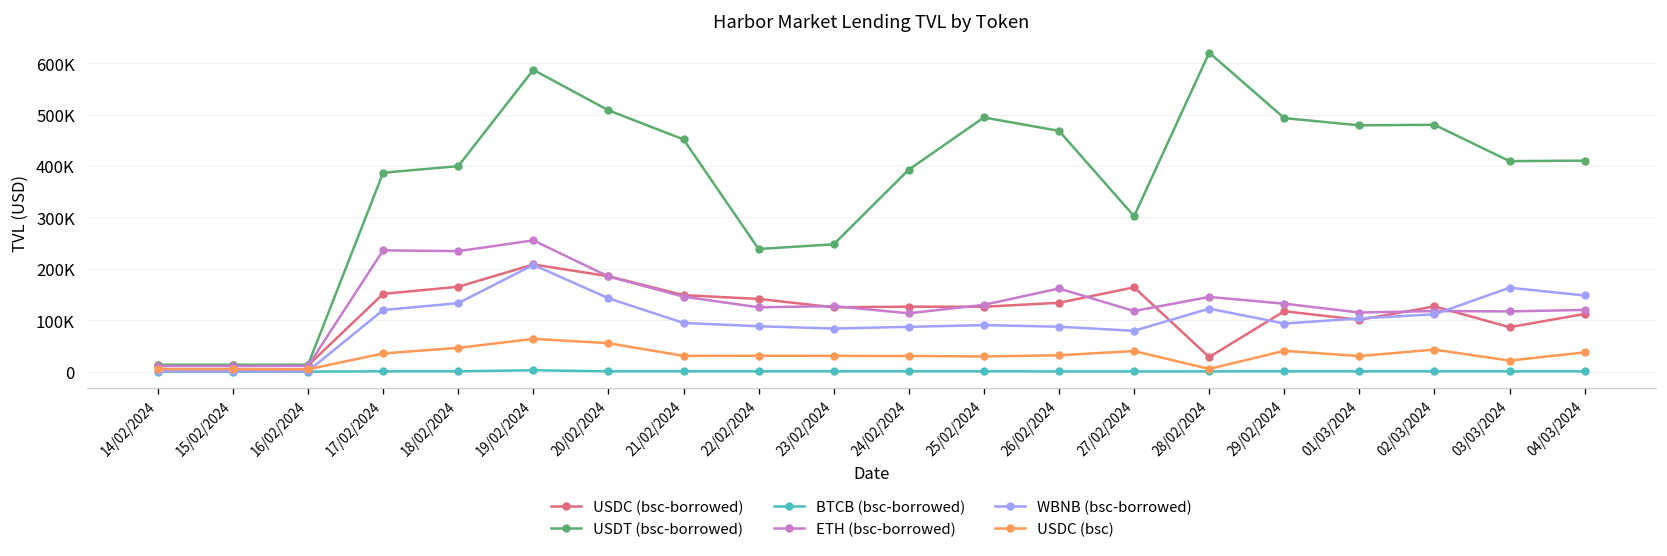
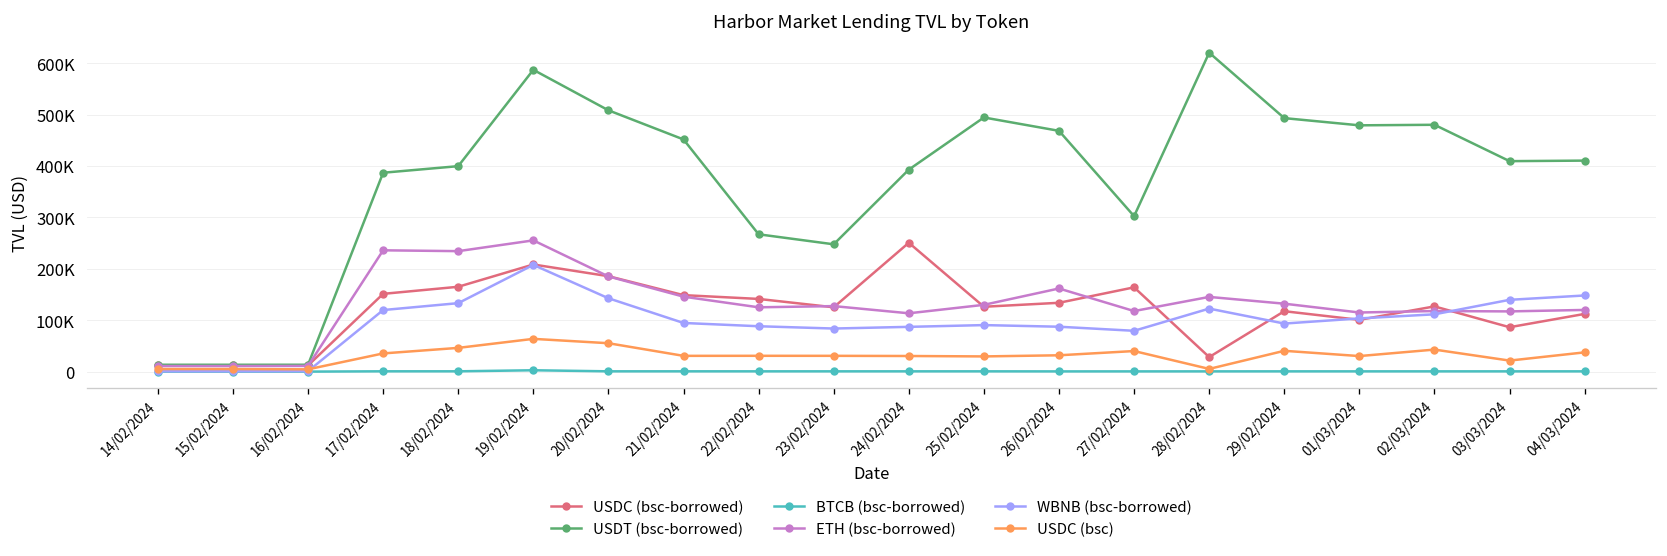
USDT (bsc-borrowed), 22/02/2024: 240000 -> 270000
USDC (bsc-borrowed), 24/02/2024: 130000 -> 250000
WBNB (bsc-borrowed), 03/03/2024: 160000 -> 140000
